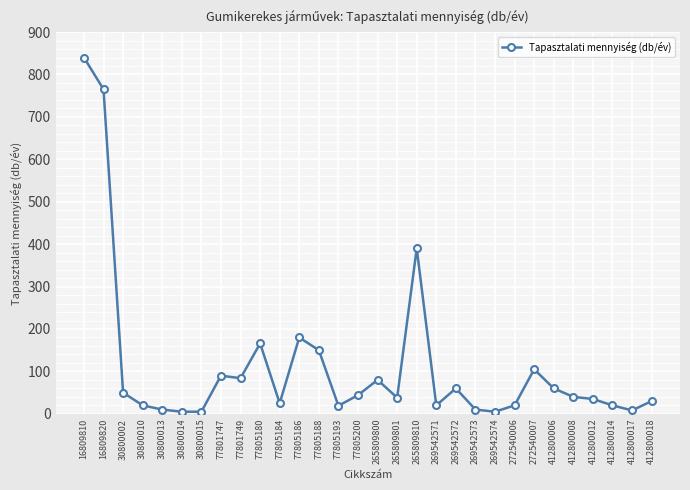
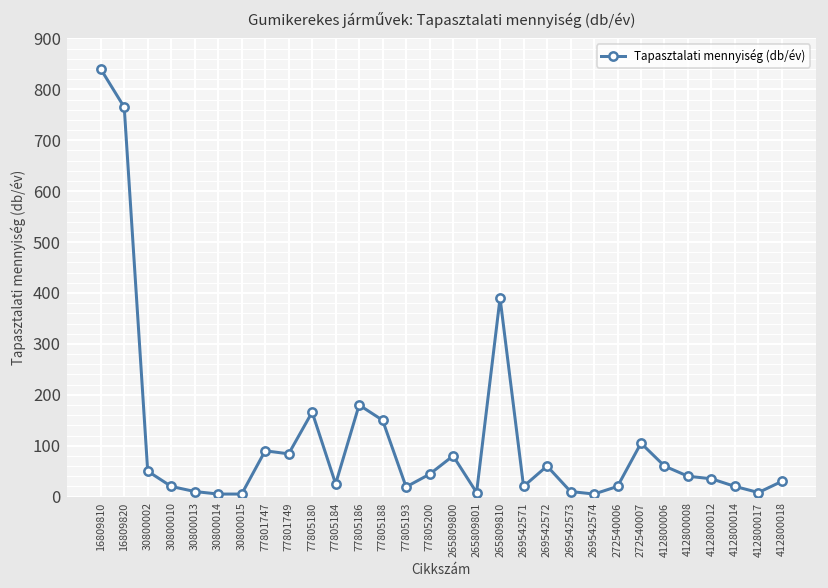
265809801: 40 -> 10
